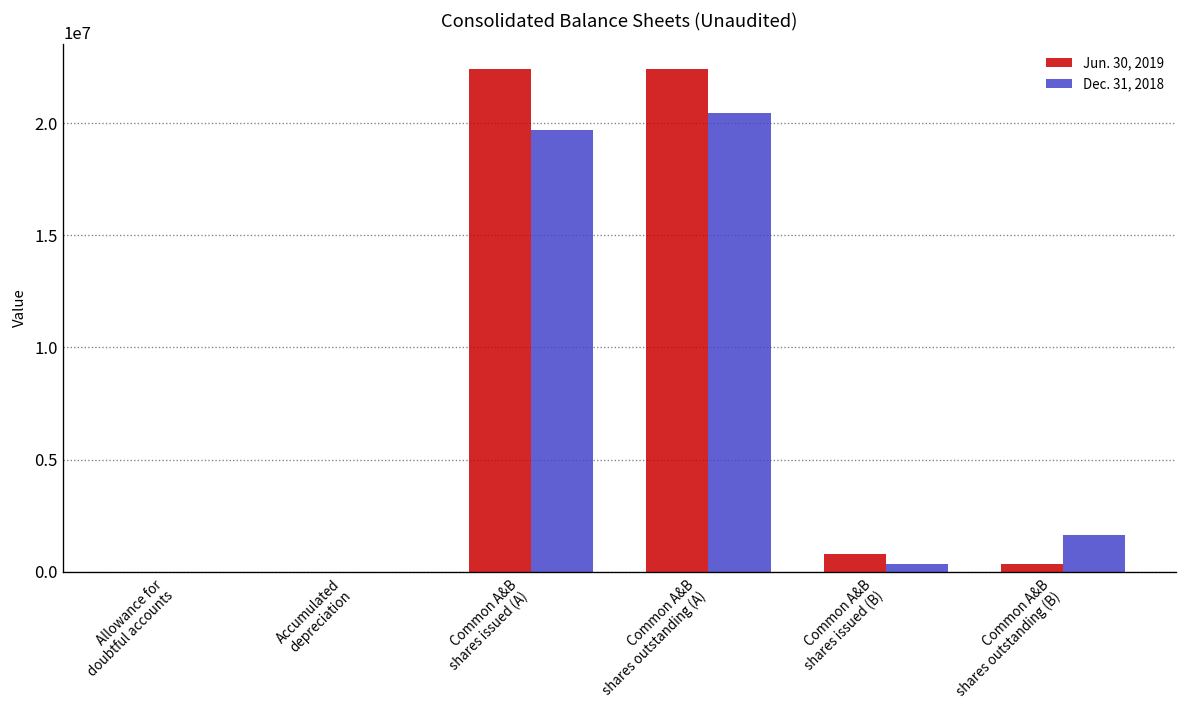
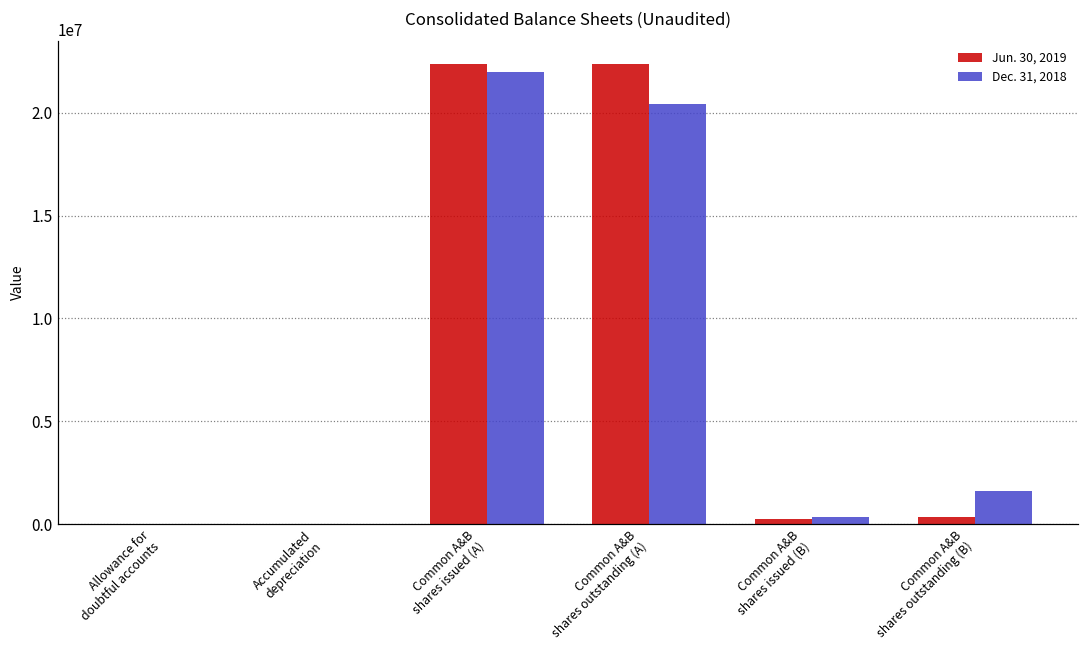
Dec. 31, 2018, Common A&B shares issued (A): 19700000 -> 22000000
Jun. 30, 2019, Common A&B shares issued (B): 800000 -> 300000
